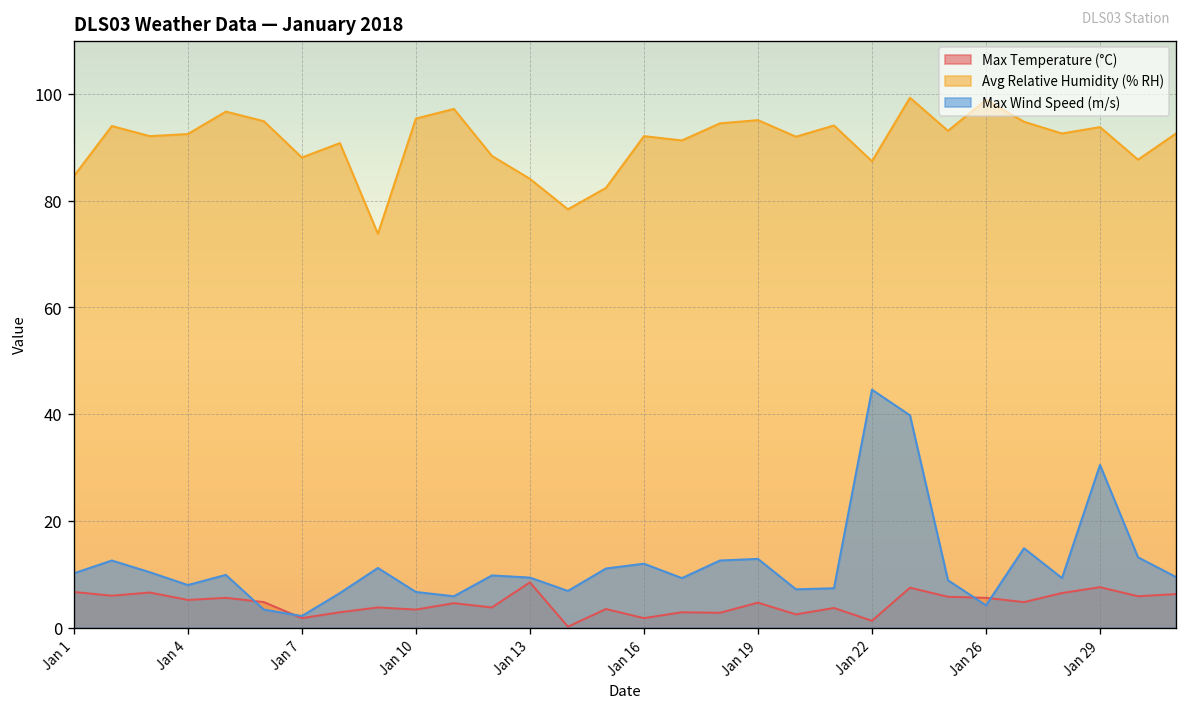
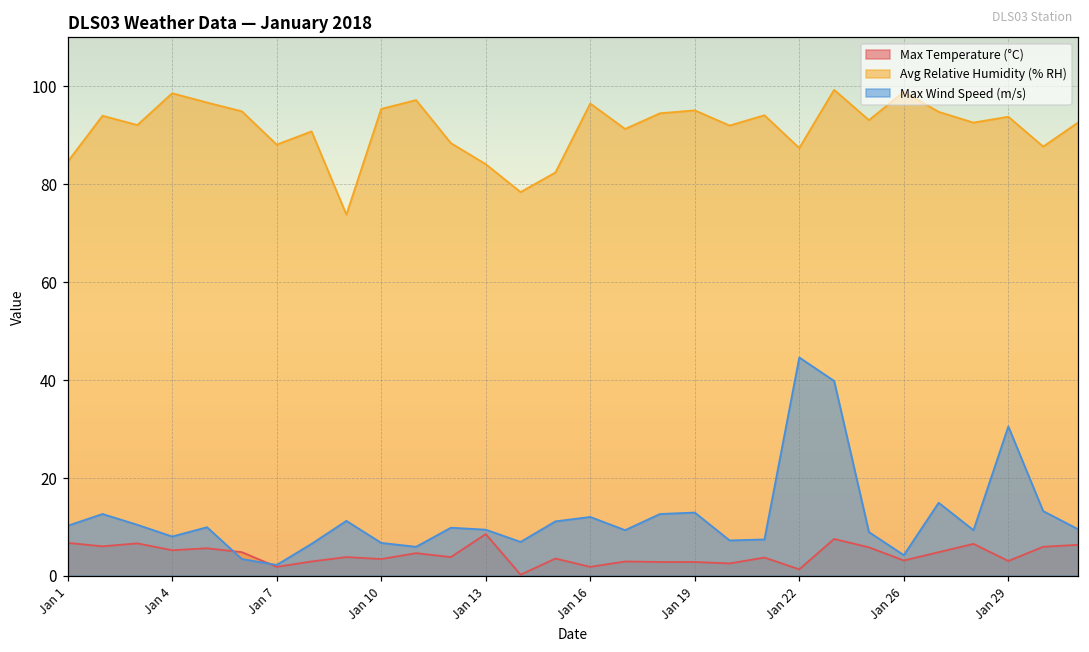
Avg Relative Humidity (% RH), Jan 4: 93 -> 99
Avg Relative Humidity (% RH), Jan 16: 92 -> 97
Max Temperature (°C), Jan 19: 5 -> 3
Max Temperature (°C), Jan 26: 6 -> 3
Max Temperature (°C), Jan 29: 8 -> 3
